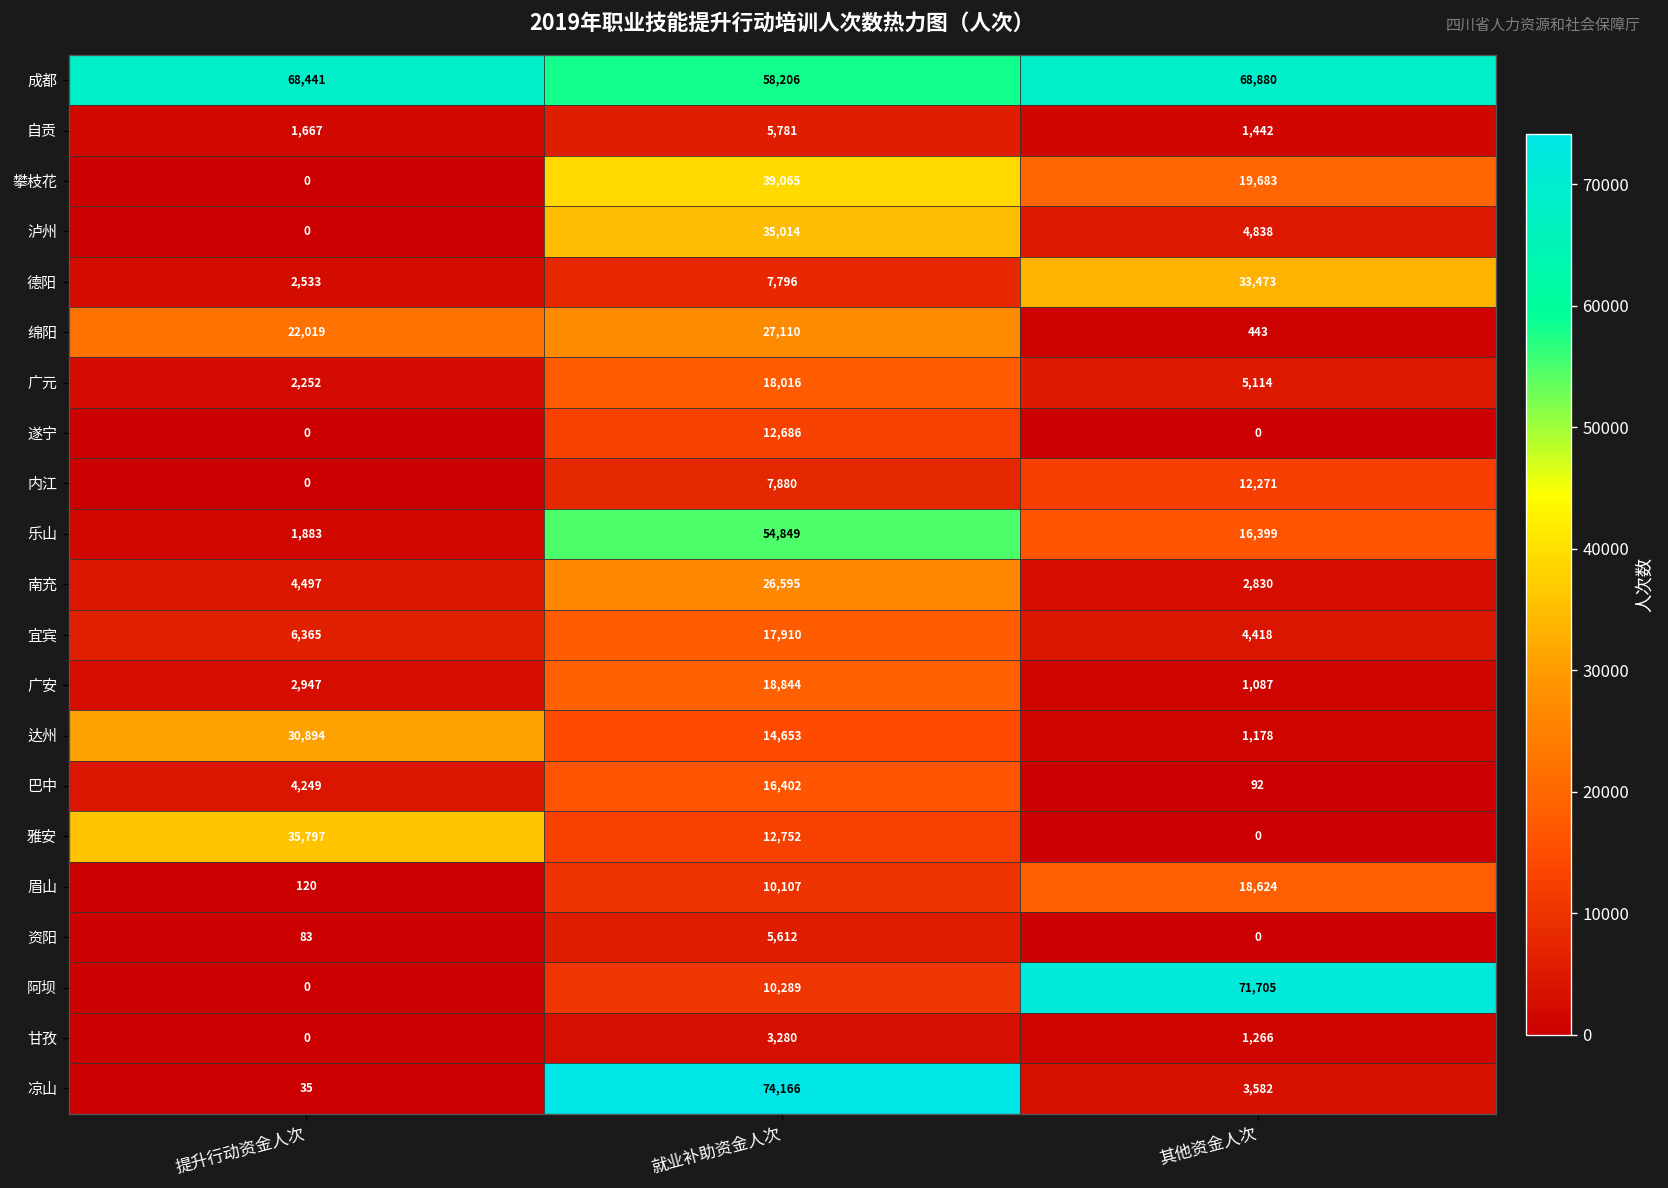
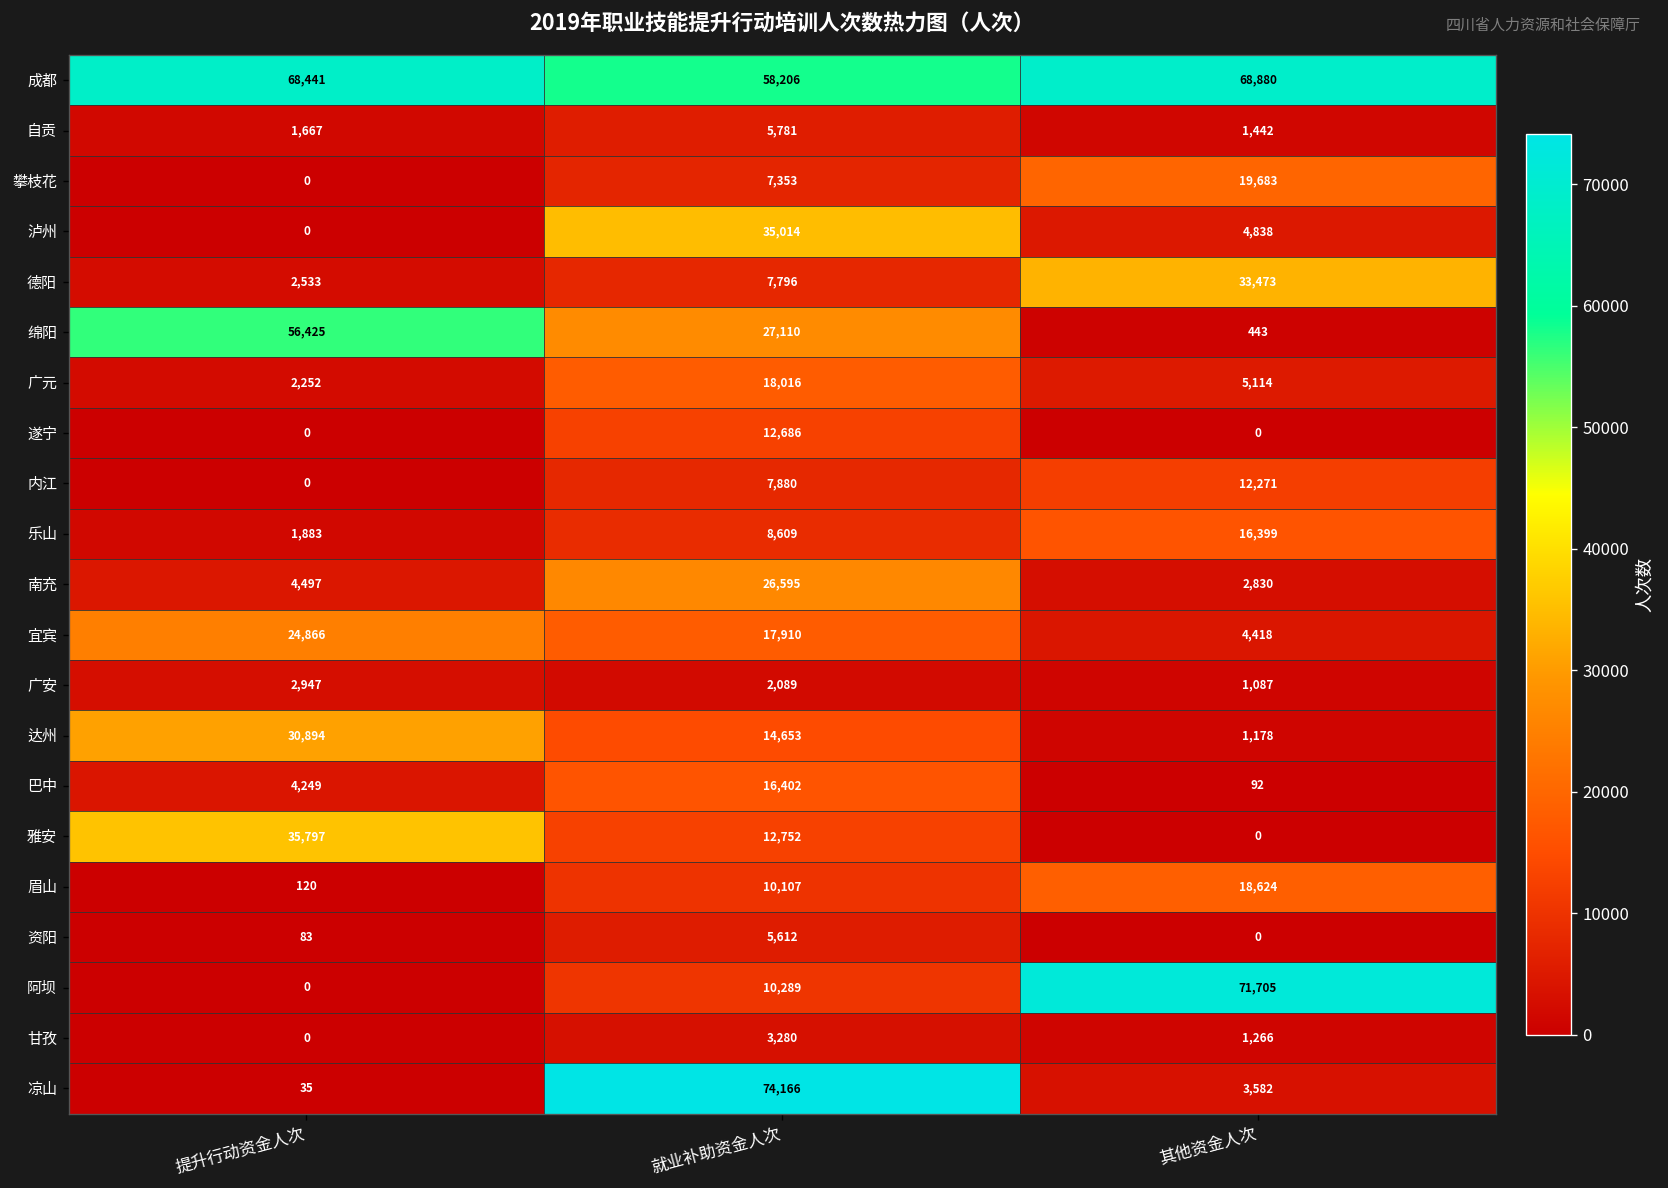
攀枝花, 就业补助资金人次: 39,065 -> 7,353
绵阳, 提升行动资金人次: 22,019 -> 56,425
乐山, 就业补助资金人次: 54,849 -> 8,609
宜宾, 提升行动资金人次: 6,365 -> 24,866
广安, 就业补助资金人次: 18,844 -> 2,089
